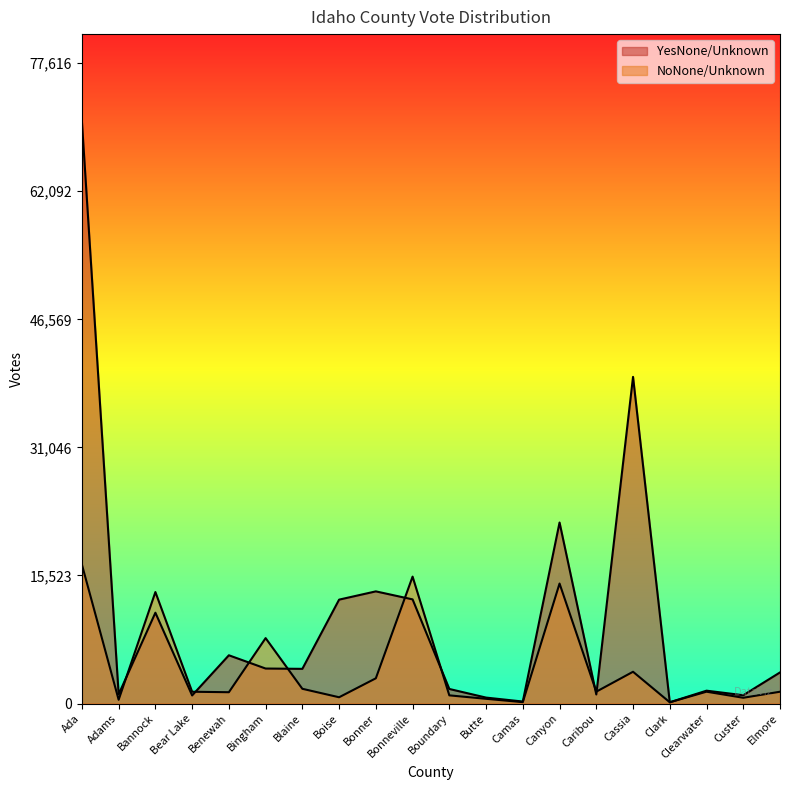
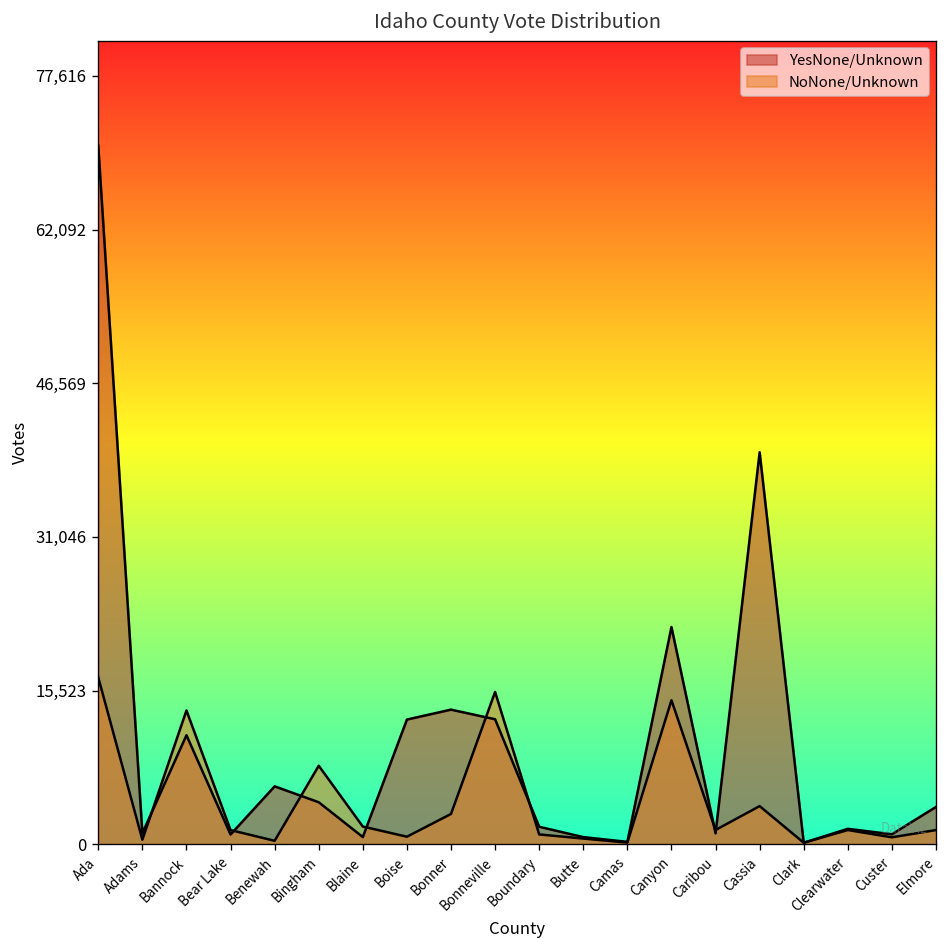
NoNone/Unknown, Benewah: 1,000 -> 0
YesNone/Unknown, Blaine: 4,000 -> 1,000
